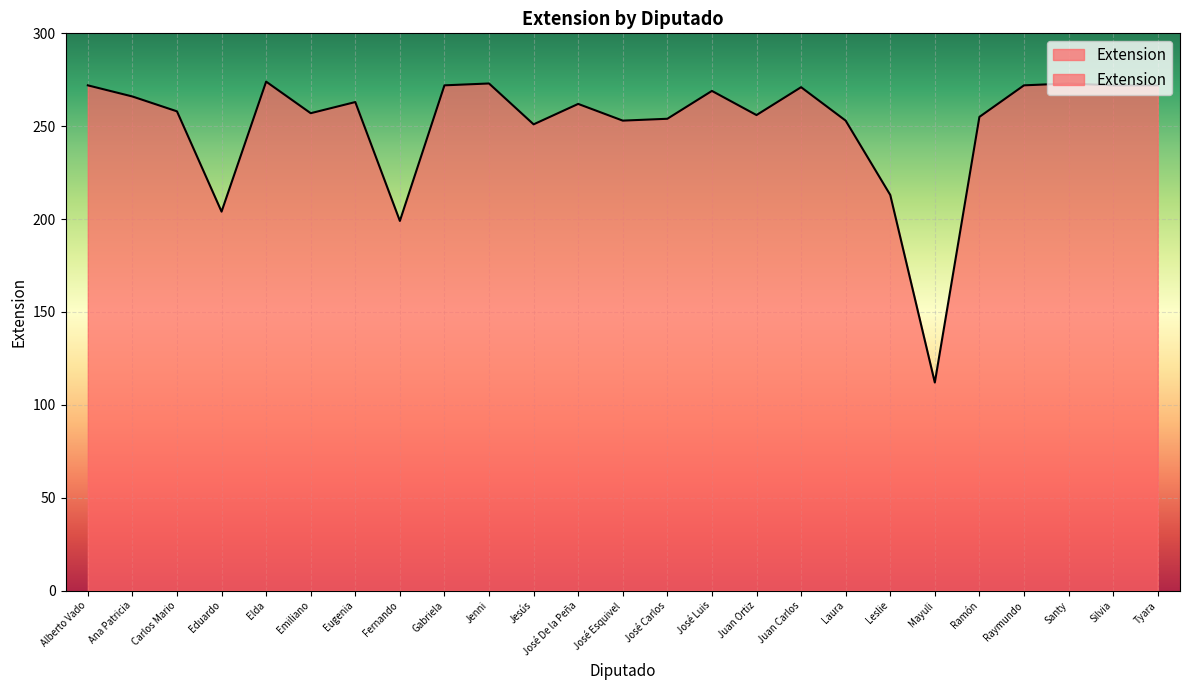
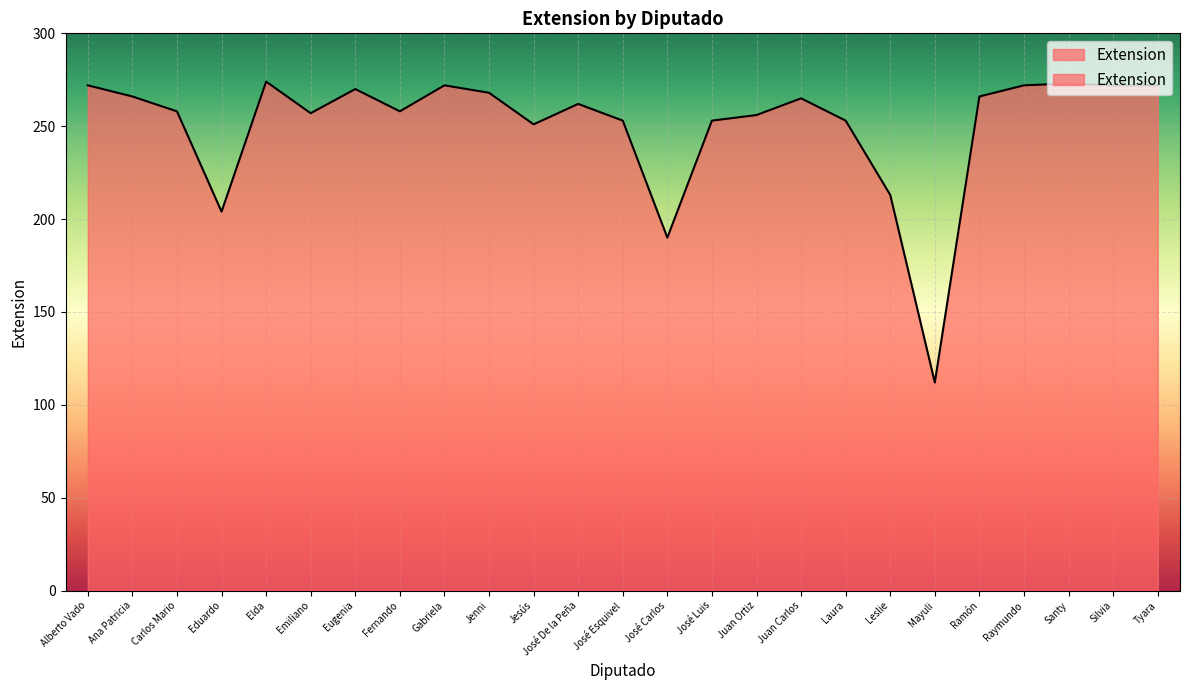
Eugenia: 263 -> 270
Fernando: 199 -> 258
Jenni: 273 -> 268
José Carlos: 254 -> 190
José Luis: 269 -> 253
Juan Carlos: 271 -> 265
Ramón: 255 -> 266
